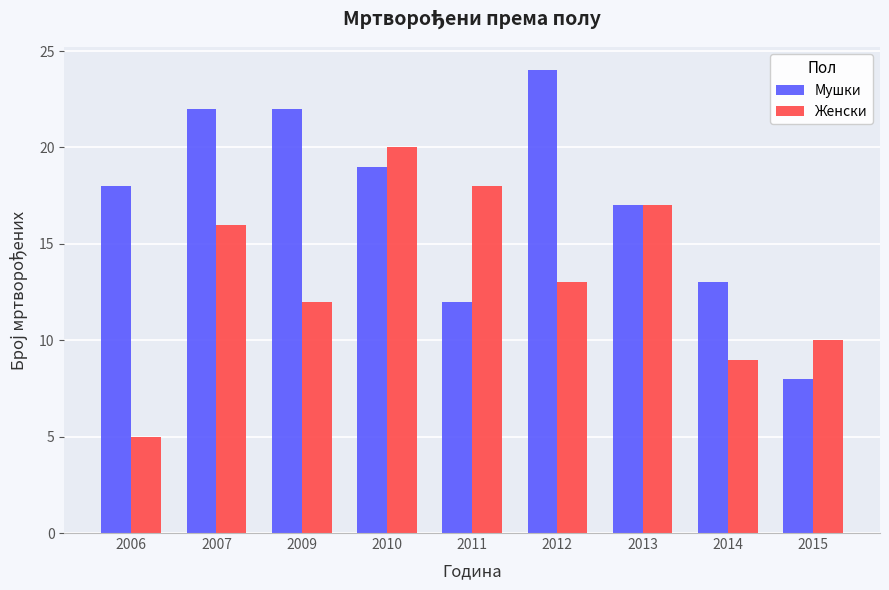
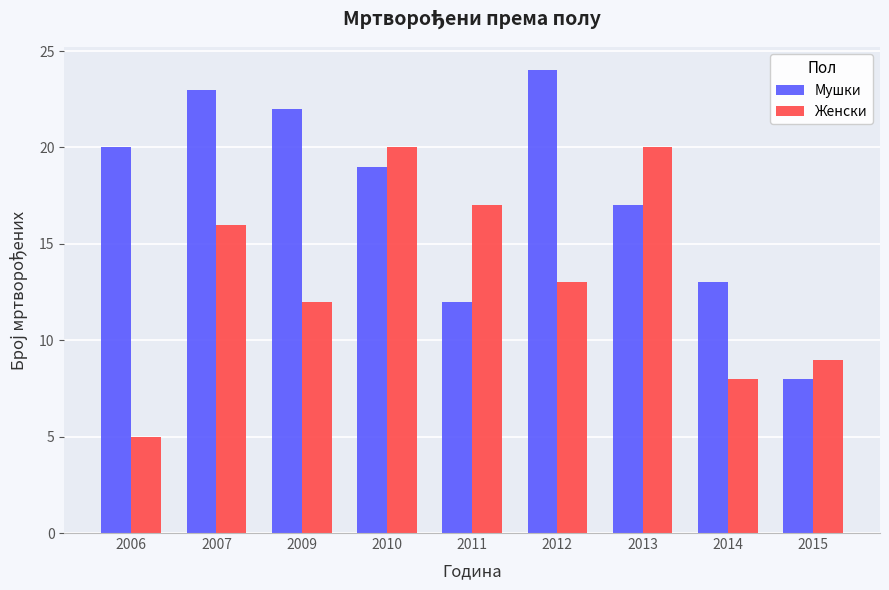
Мушки, 2006: 18 -> 20
Мушки, 2007: 22 -> 23
Женски, 2011: 18 -> 17
Женски, 2013: 17 -> 20
Женски, 2014: 9 -> 8
Женски, 2015: 10 -> 9
